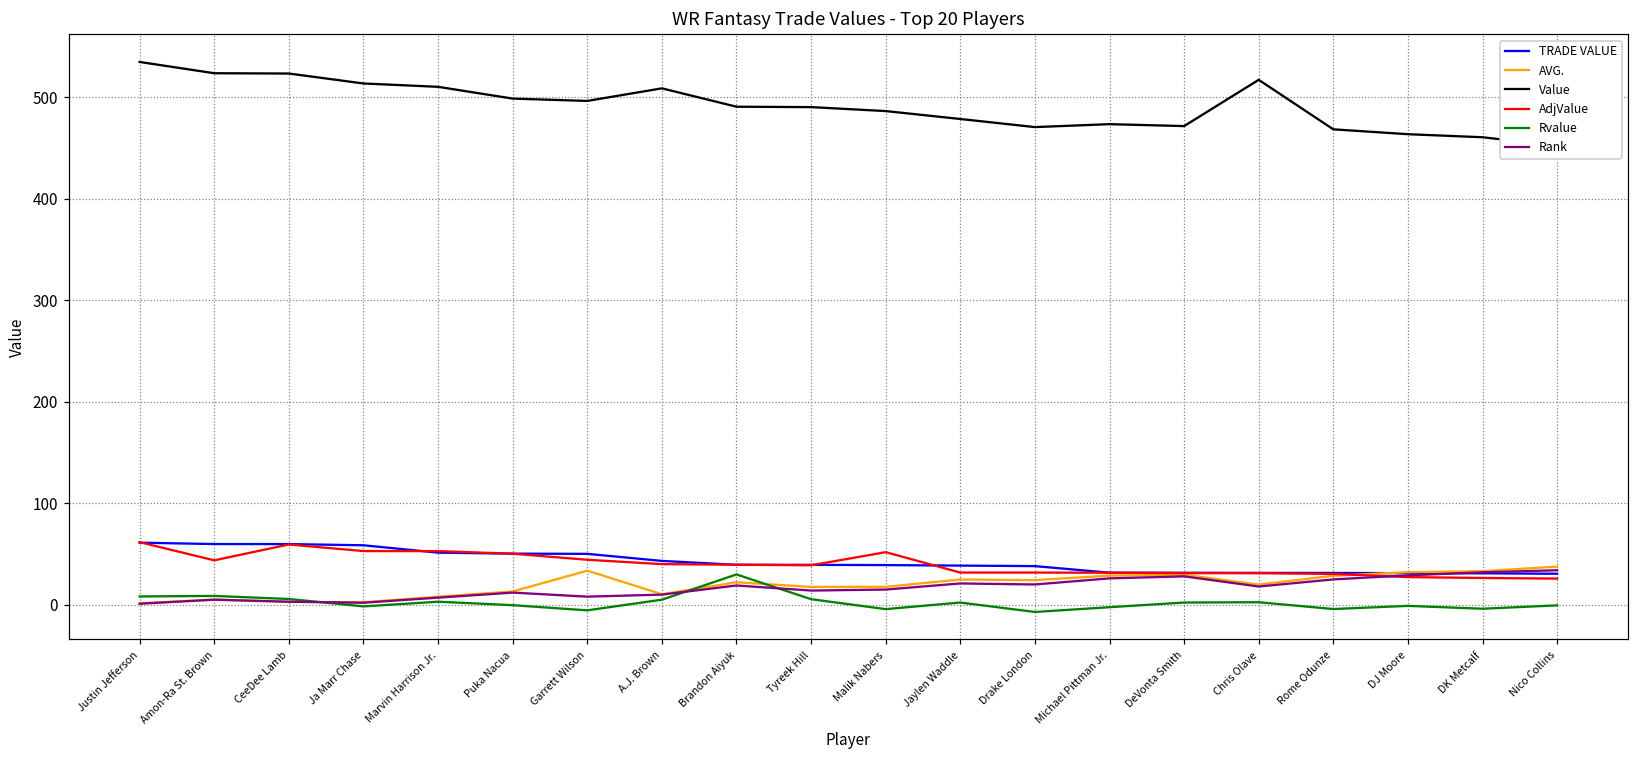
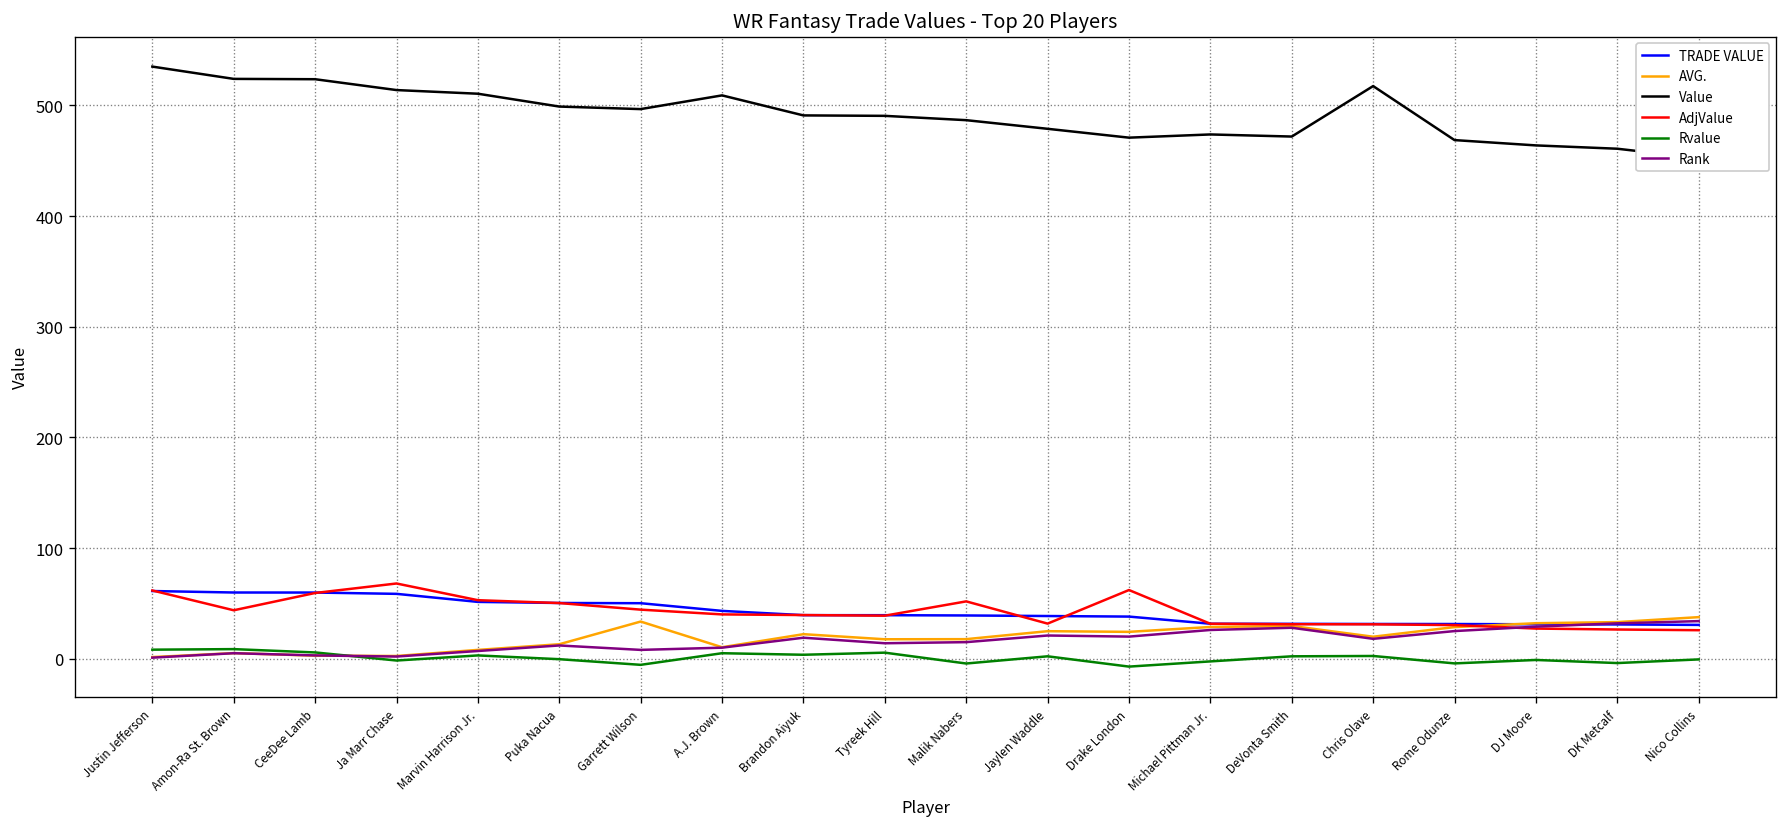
AdjValue, Ja Marr Chase: 50 -> 70
Rvalue, Brandon Aiyuk: 30 -> 0
AdjValue, Drake London: 30 -> 60
